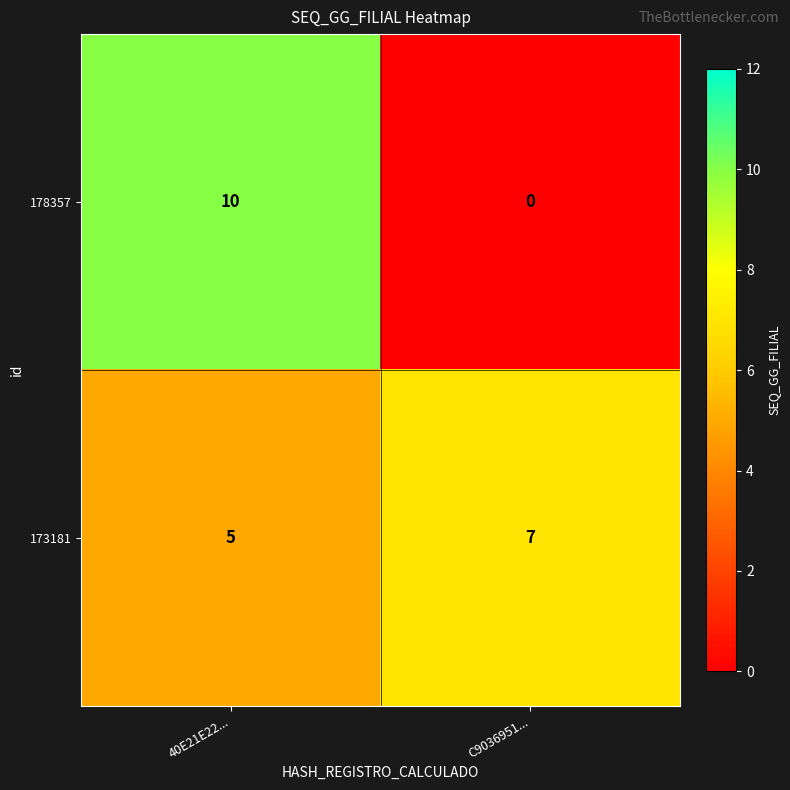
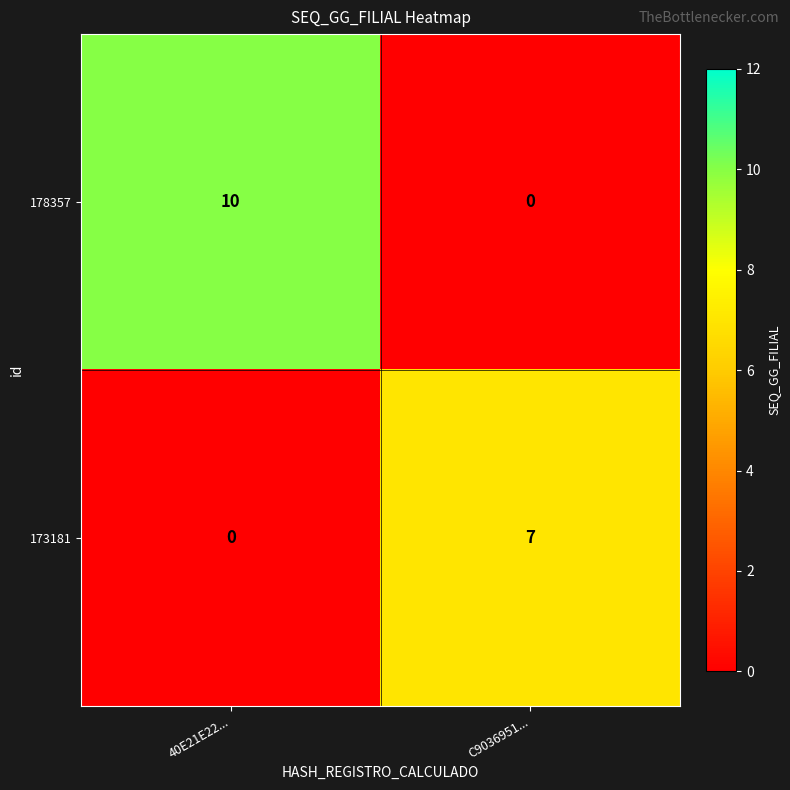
173181, 40E21E22...: 5 -> 0
